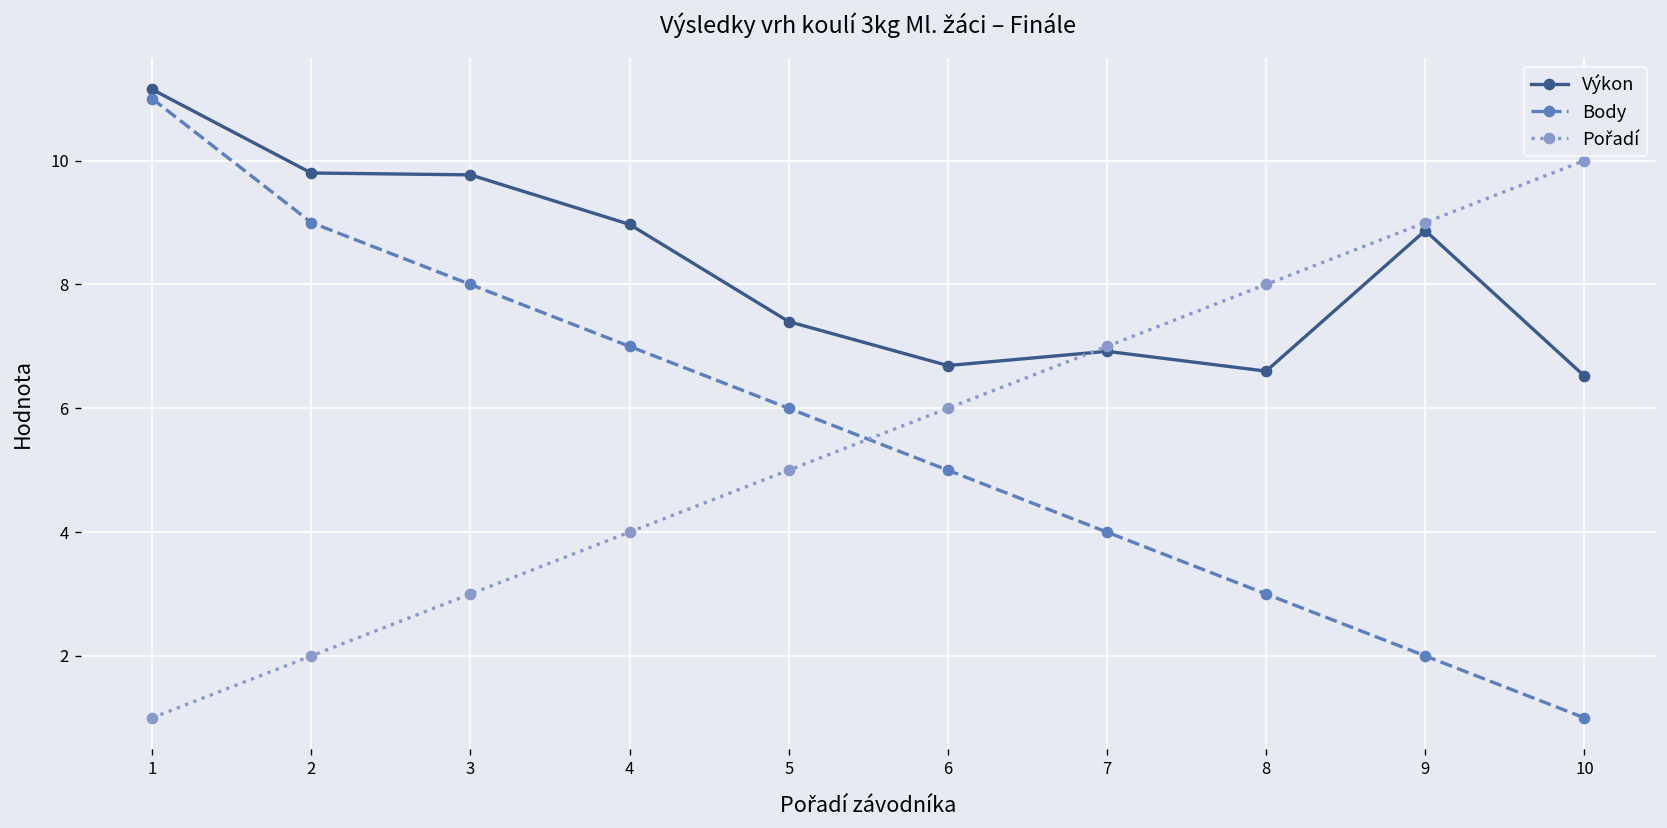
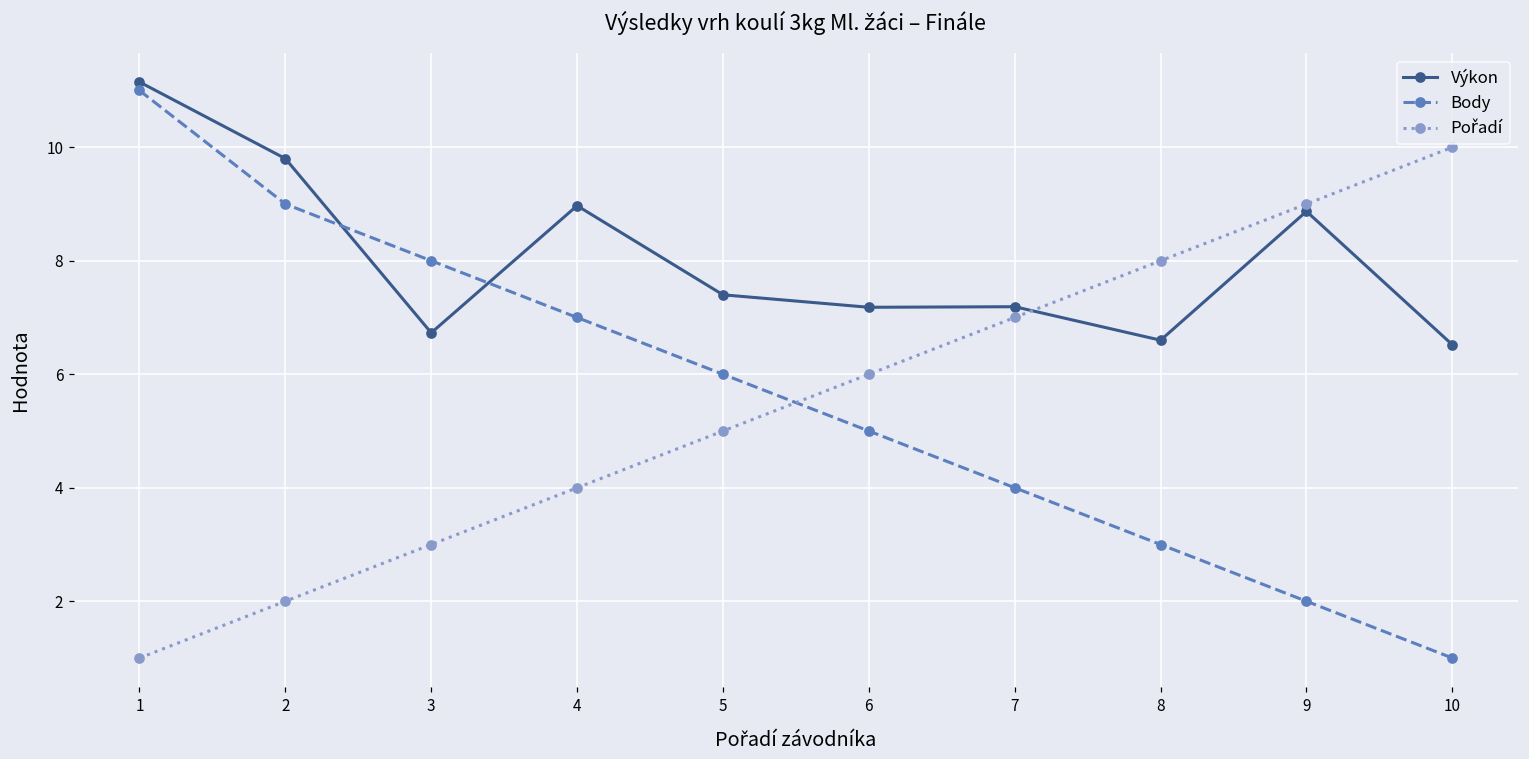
Výkon, 3: 9.8 -> 6.7
Výkon, 6: 6.7 -> 7.2
Výkon, 7: 6.9 -> 7.2
